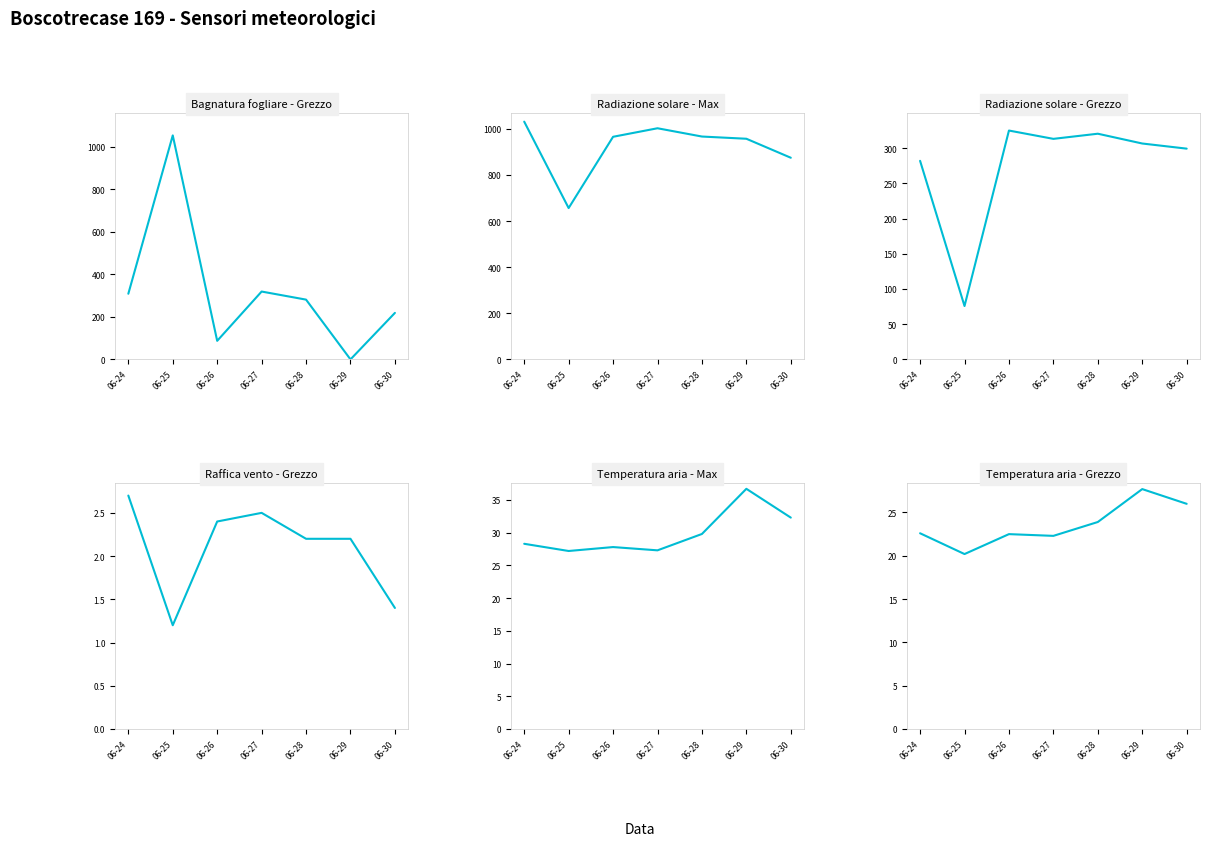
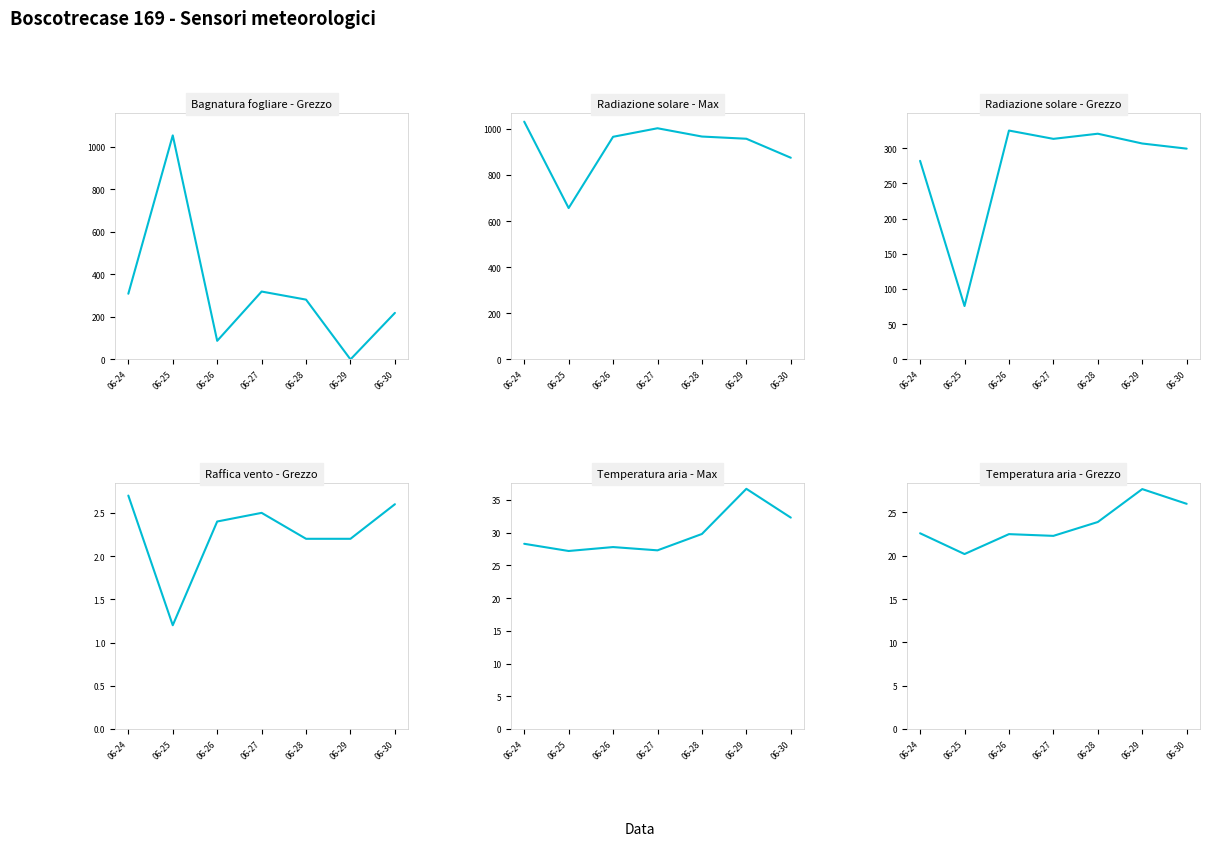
Raffica vento - Grezzo, 06-30: 1.4 -> 2.6
